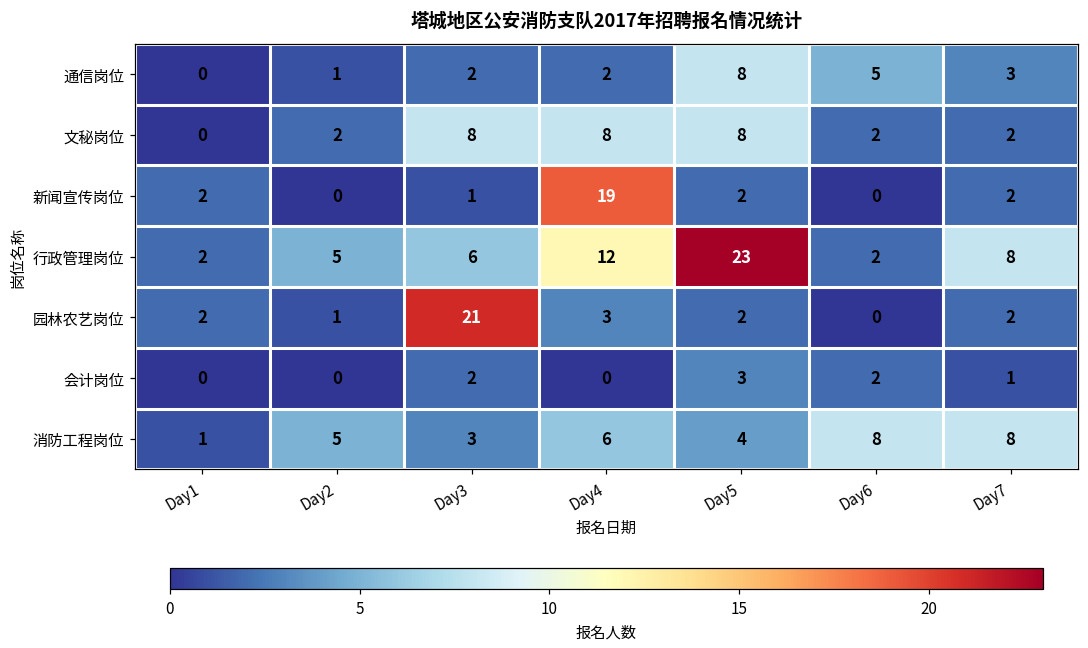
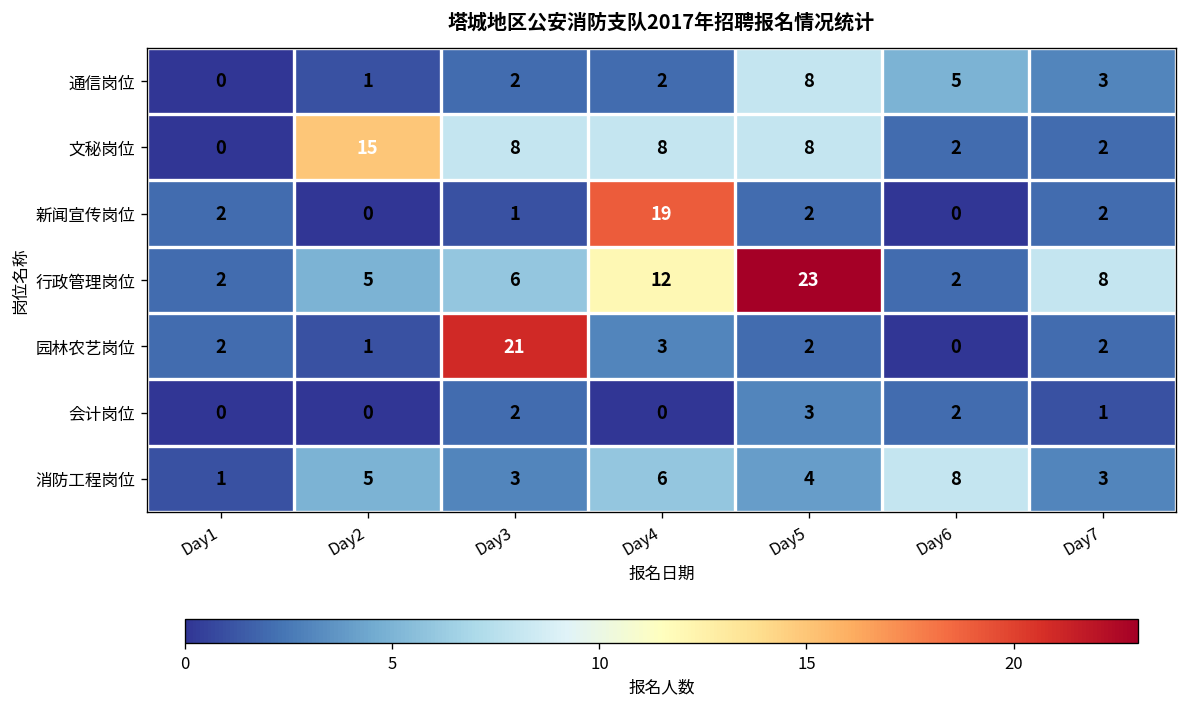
文秘岗位, Day2: 2 -> 15
消防工程岗位, Day7: 8 -> 3
